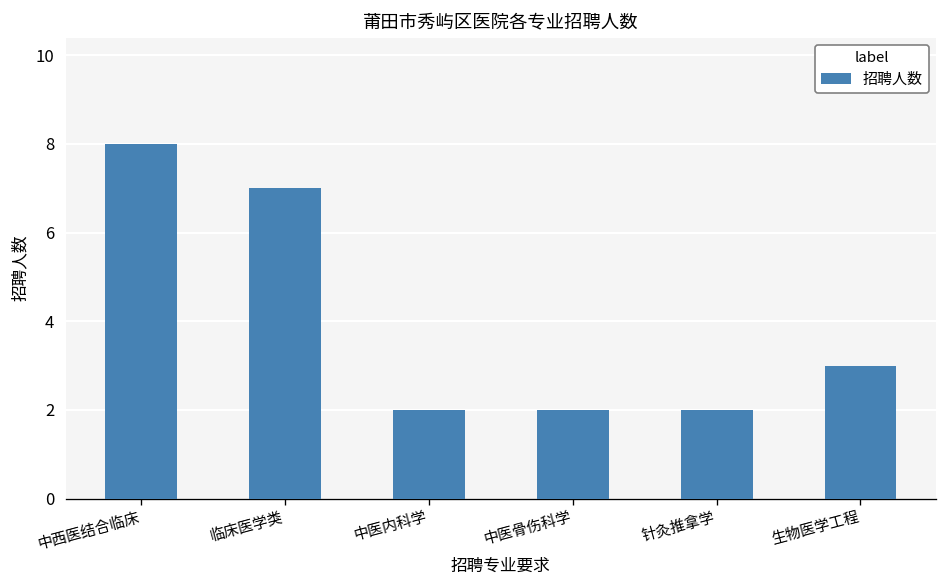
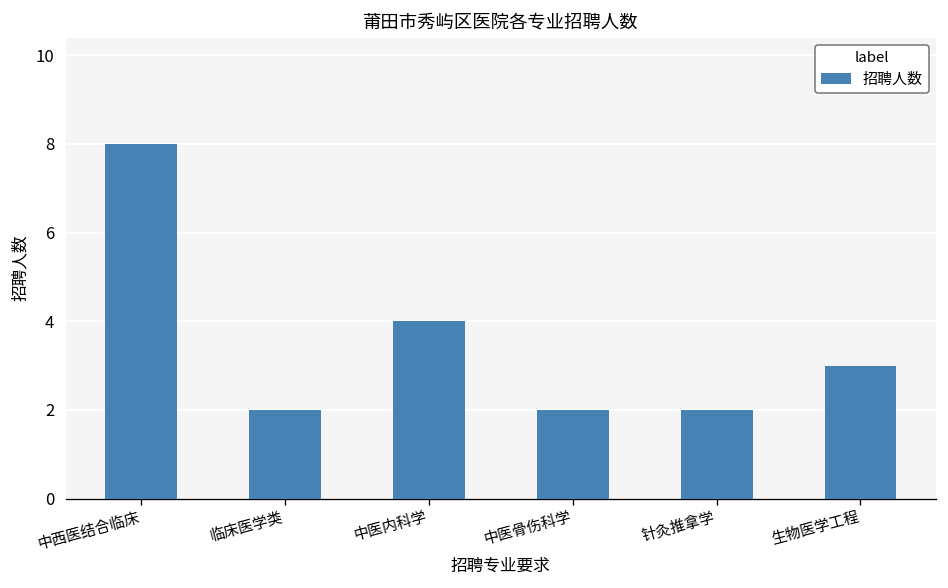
临床医学类: 7 -> 2
中医内科学: 2 -> 4
